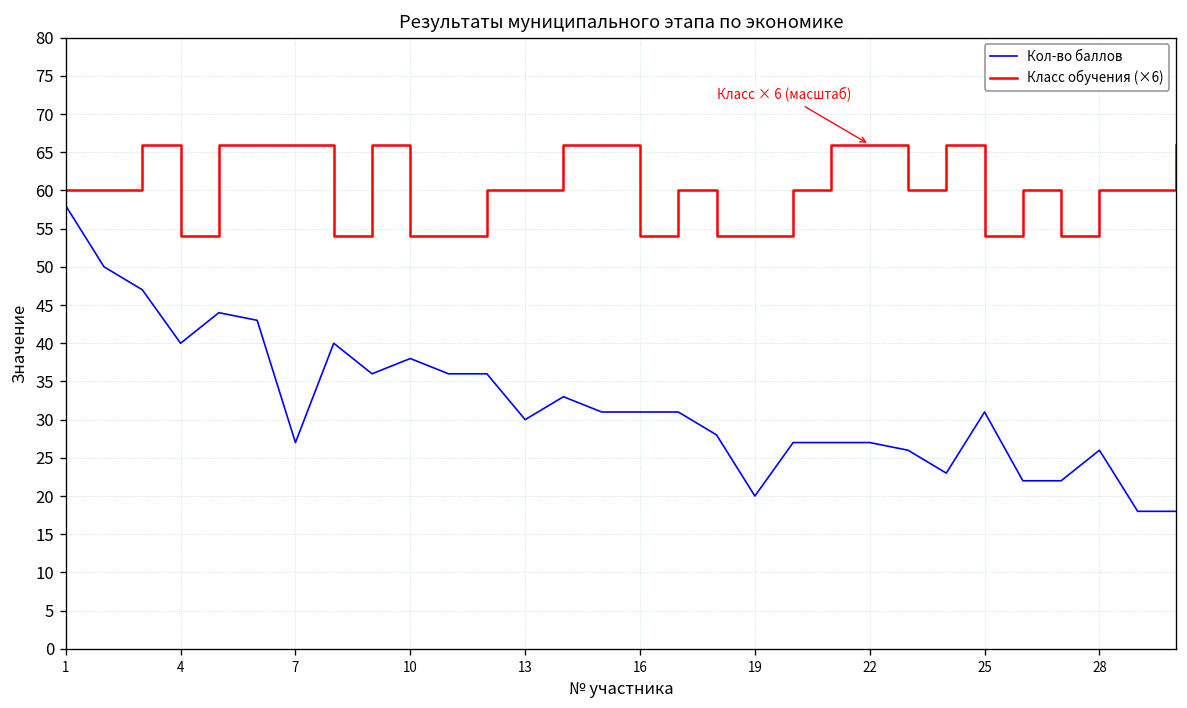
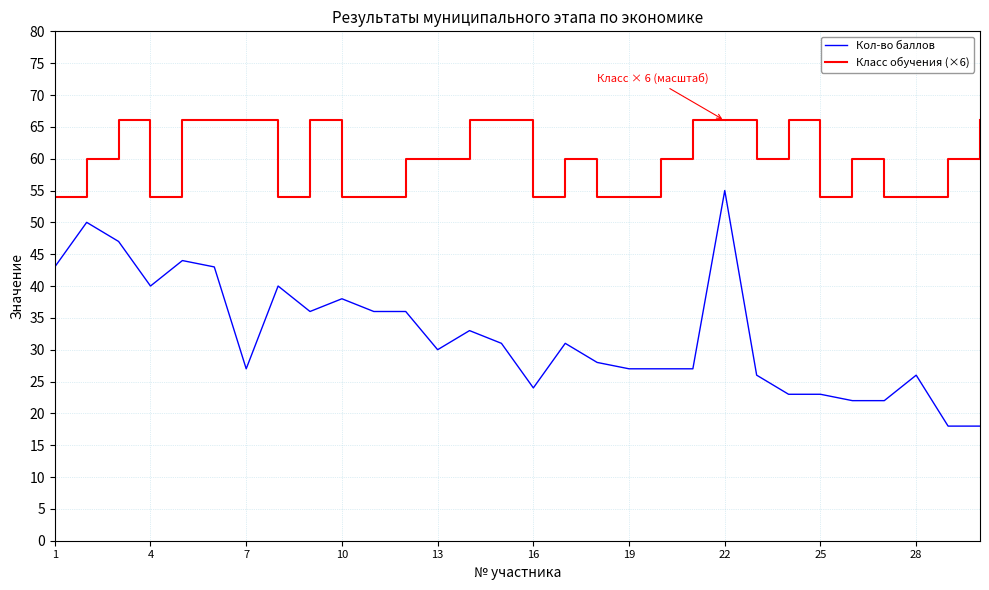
Кол-во баллов, 1: 58 -> 43
Класс обучения (×6), 1: 60 -> 54
Кол-во баллов, 16: 31 -> 24
Кол-во баллов, 19: 20 -> 27
Кол-во баллов, 22: 27 -> 55
Кол-во баллов, 25: 31 -> 23
Класс обучения (×6), 28: 60 -> 54
